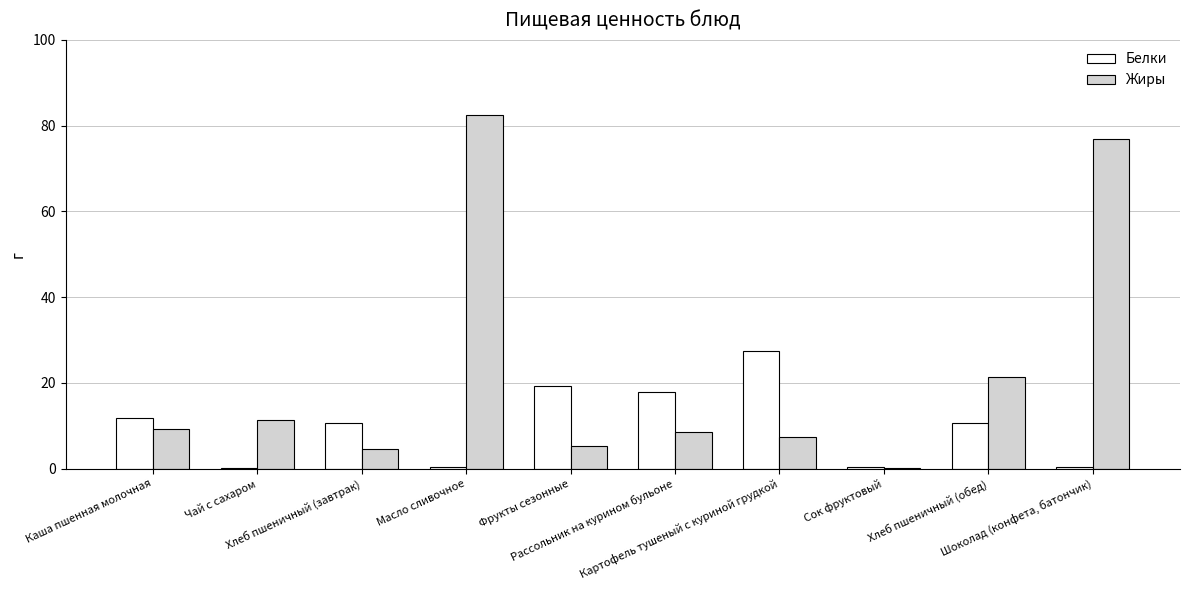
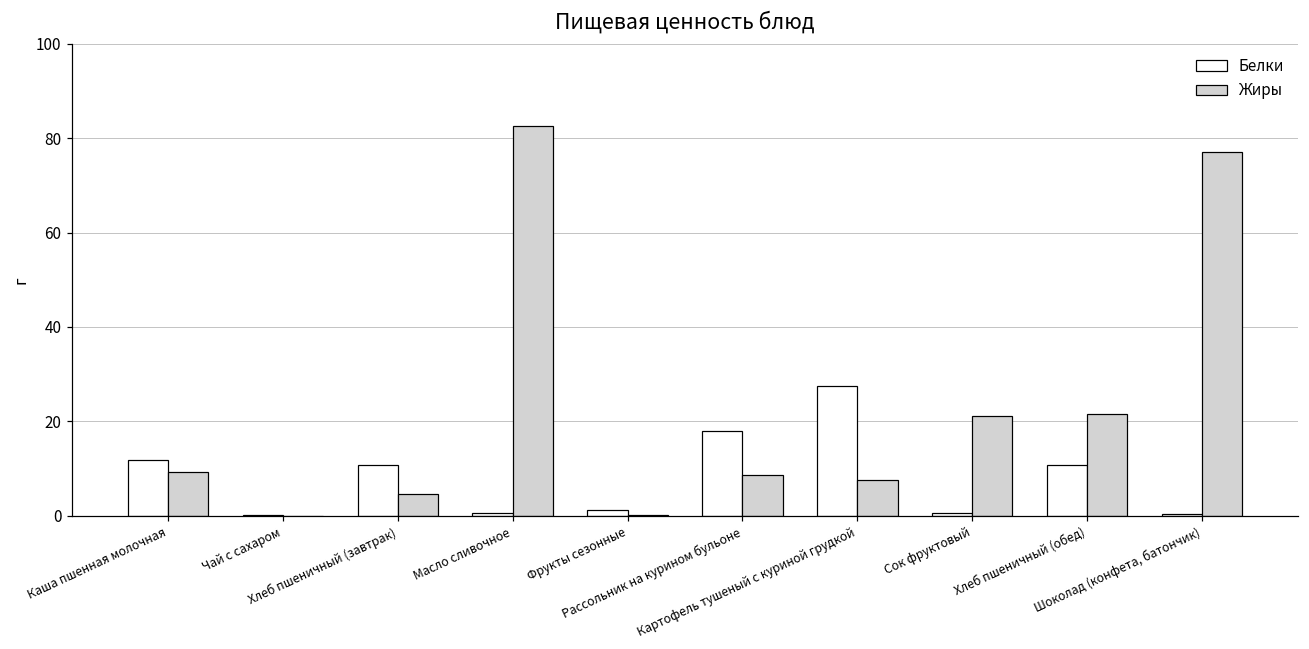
Жиры, Чай с сахаром: 11 -> 0
Белки, Фрукты сезонные: 19 -> 1
Жиры, Фрукты сезонные: 5 -> 0
Жиры, Сок фруктовый: 0 -> 21
